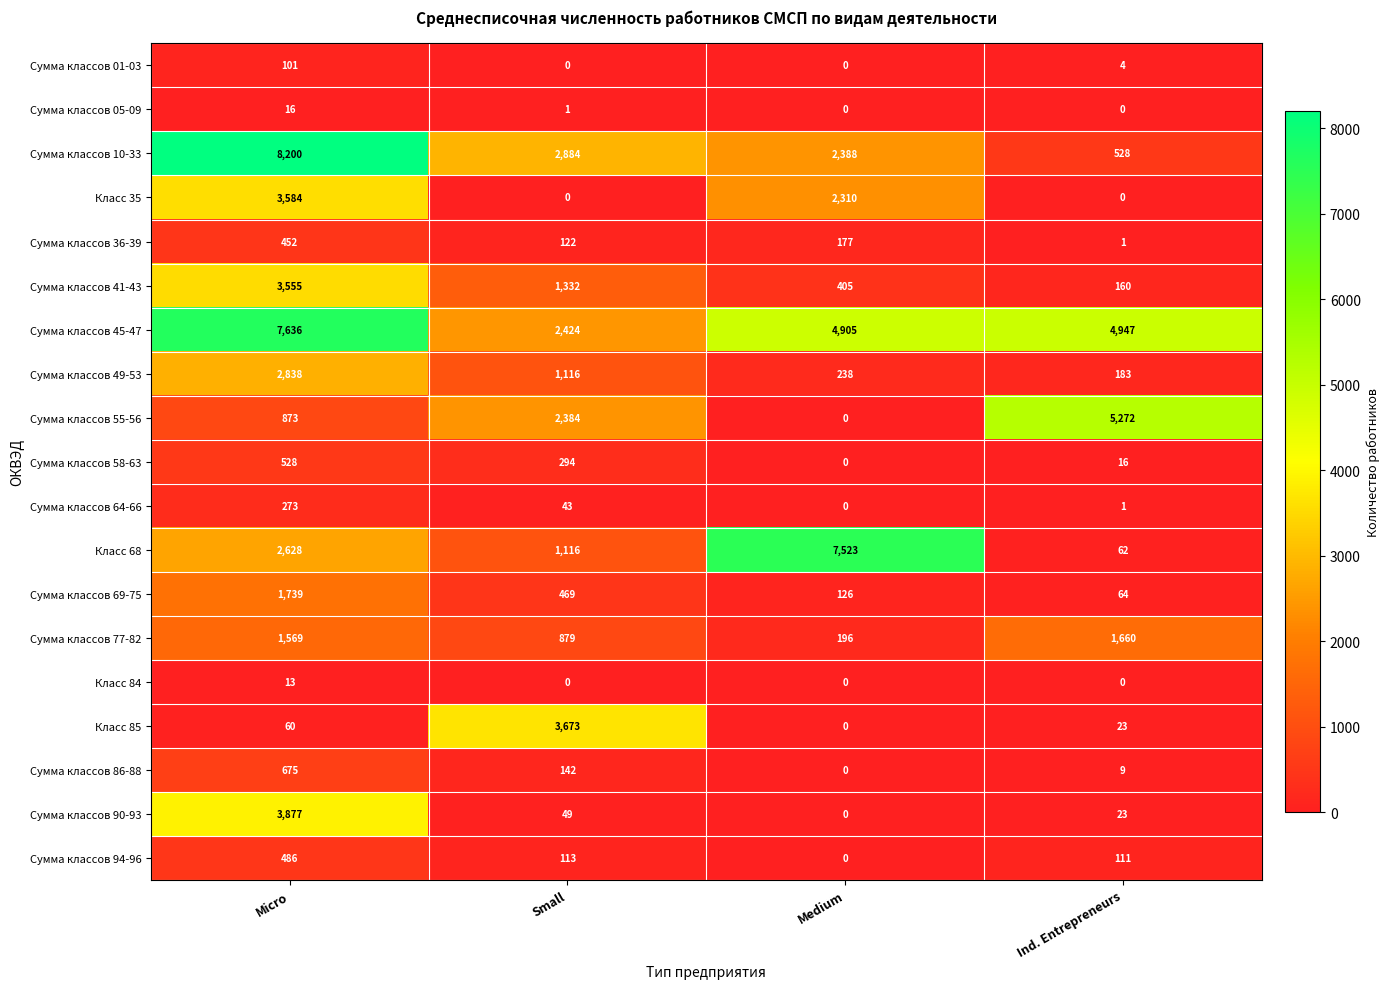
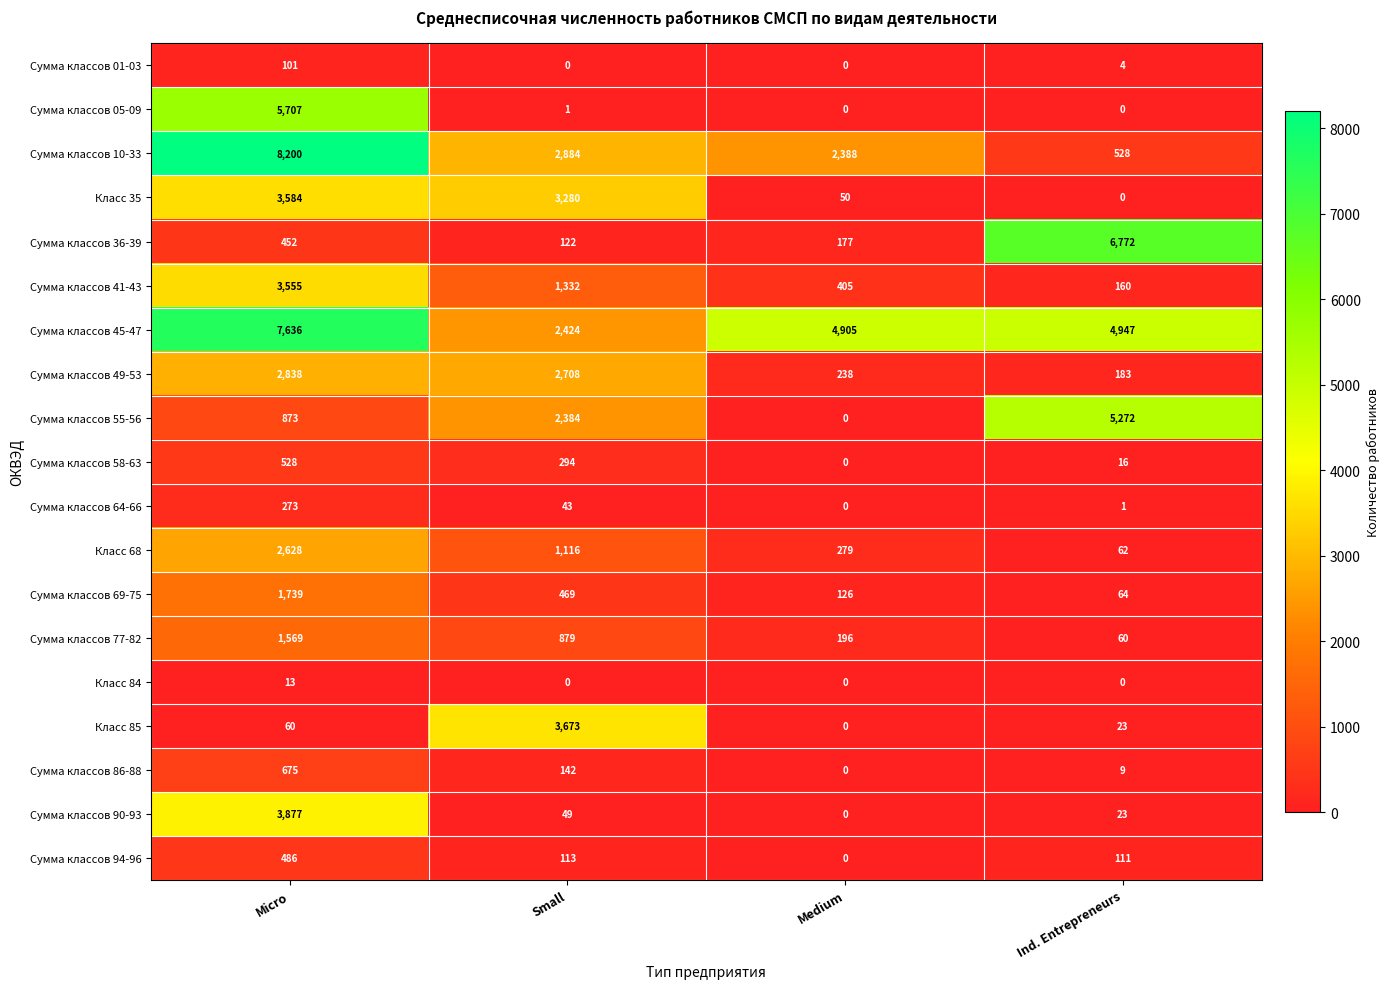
Сумма классов 05-09, Micro: 16 -> 5,707
Класс 35, Small: 0 -> 3,280
Класс 35, Medium: 2,310 -> 50
Сумма классов 36-39, Ind. Entrepreneurs: 1 -> 6,772
Сумма классов 49-53, Small: 1,116 -> 2,708
Класс 68, Medium: 7,523 -> 279
Сумма классов 77-82, Ind. Entrepreneurs: 1,660 -> 60
